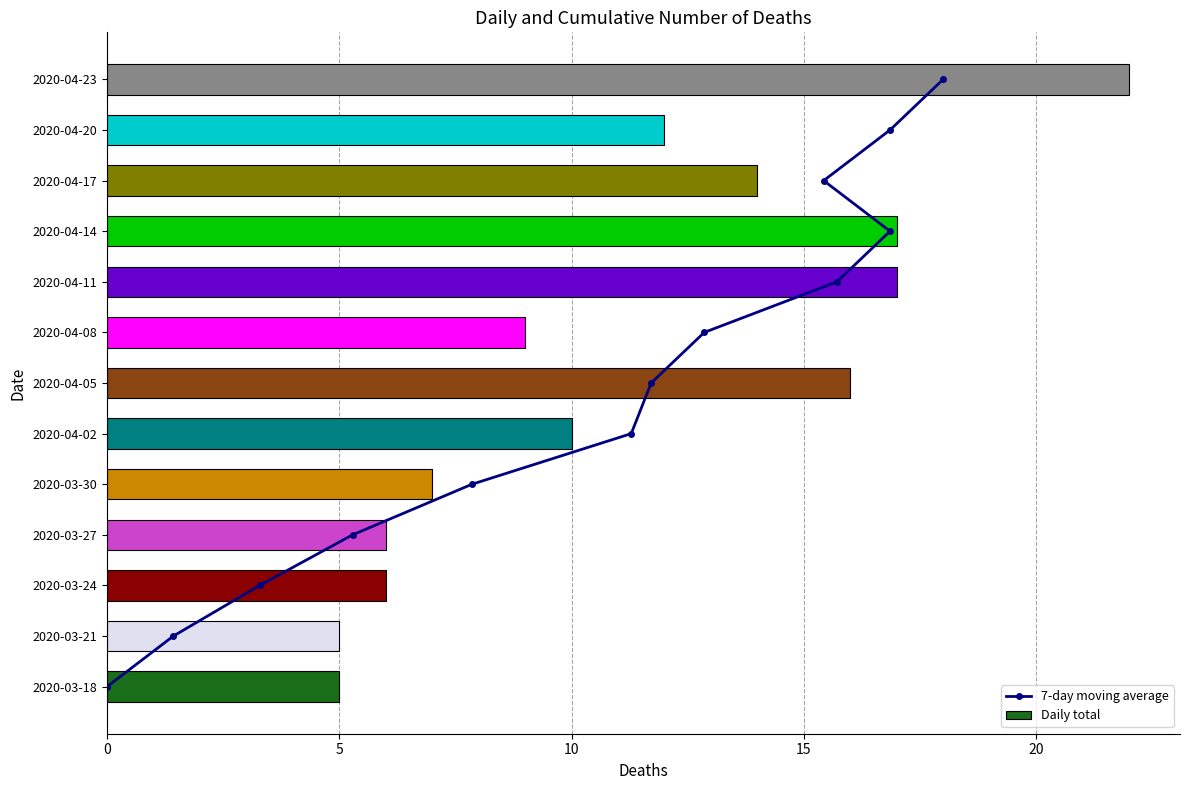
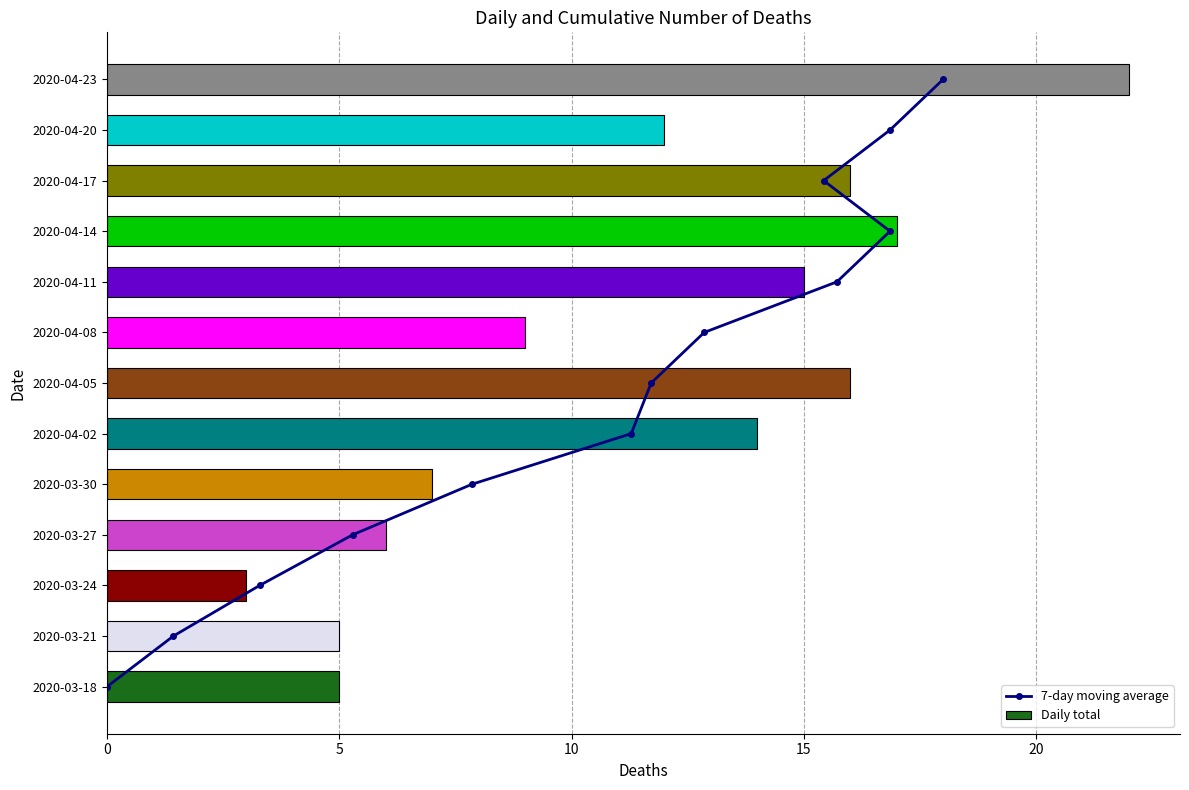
Daily total, 2020-04-17: 14 -> 16
Daily total, 2020-04-11: 17 -> 15
Daily total, 2020-04-02: 10 -> 14
Daily total, 2020-03-24: 6 -> 3
